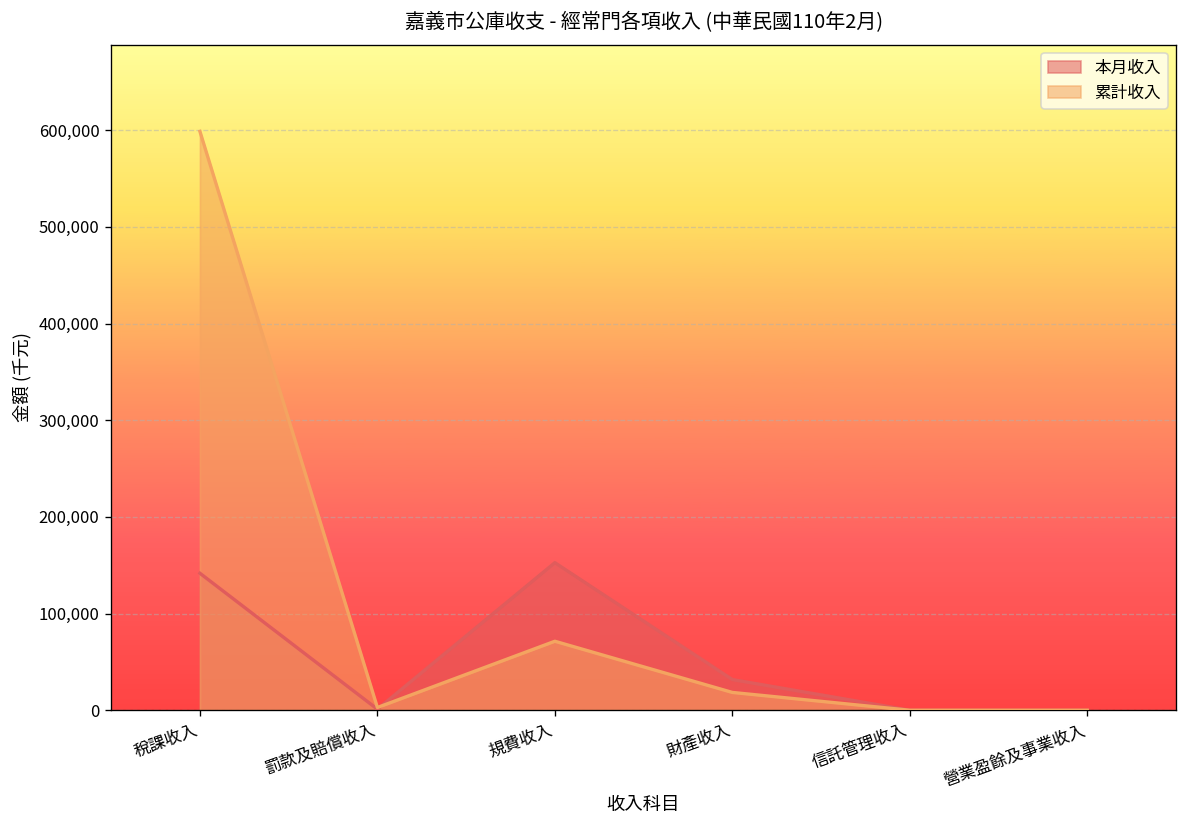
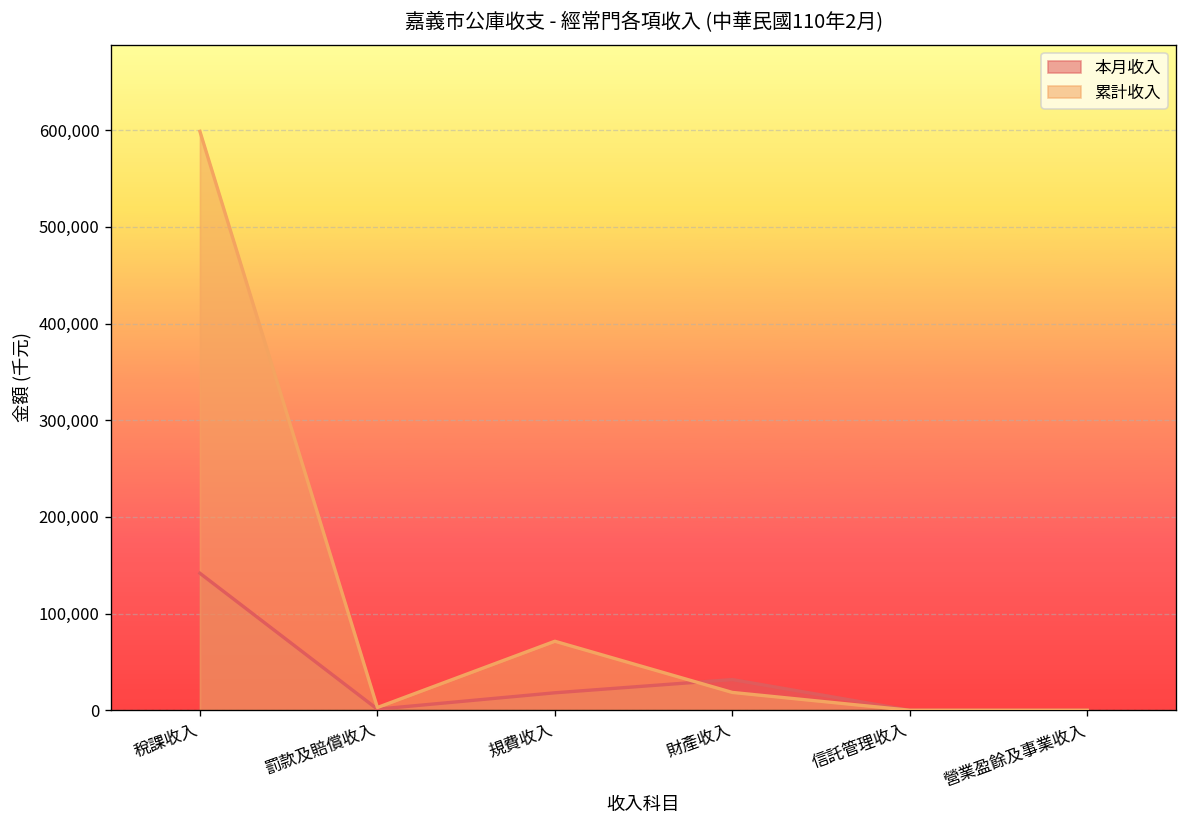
本月收入, 規費收入: 150,000 -> 20,000
